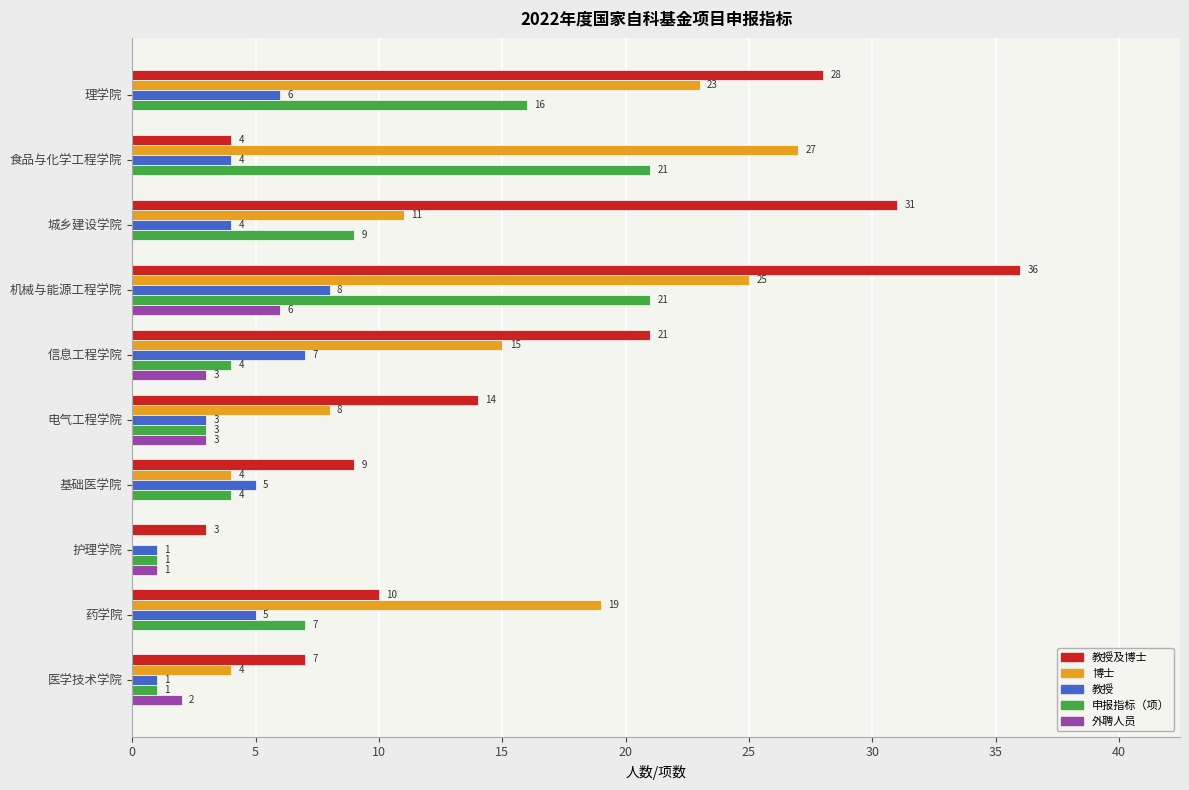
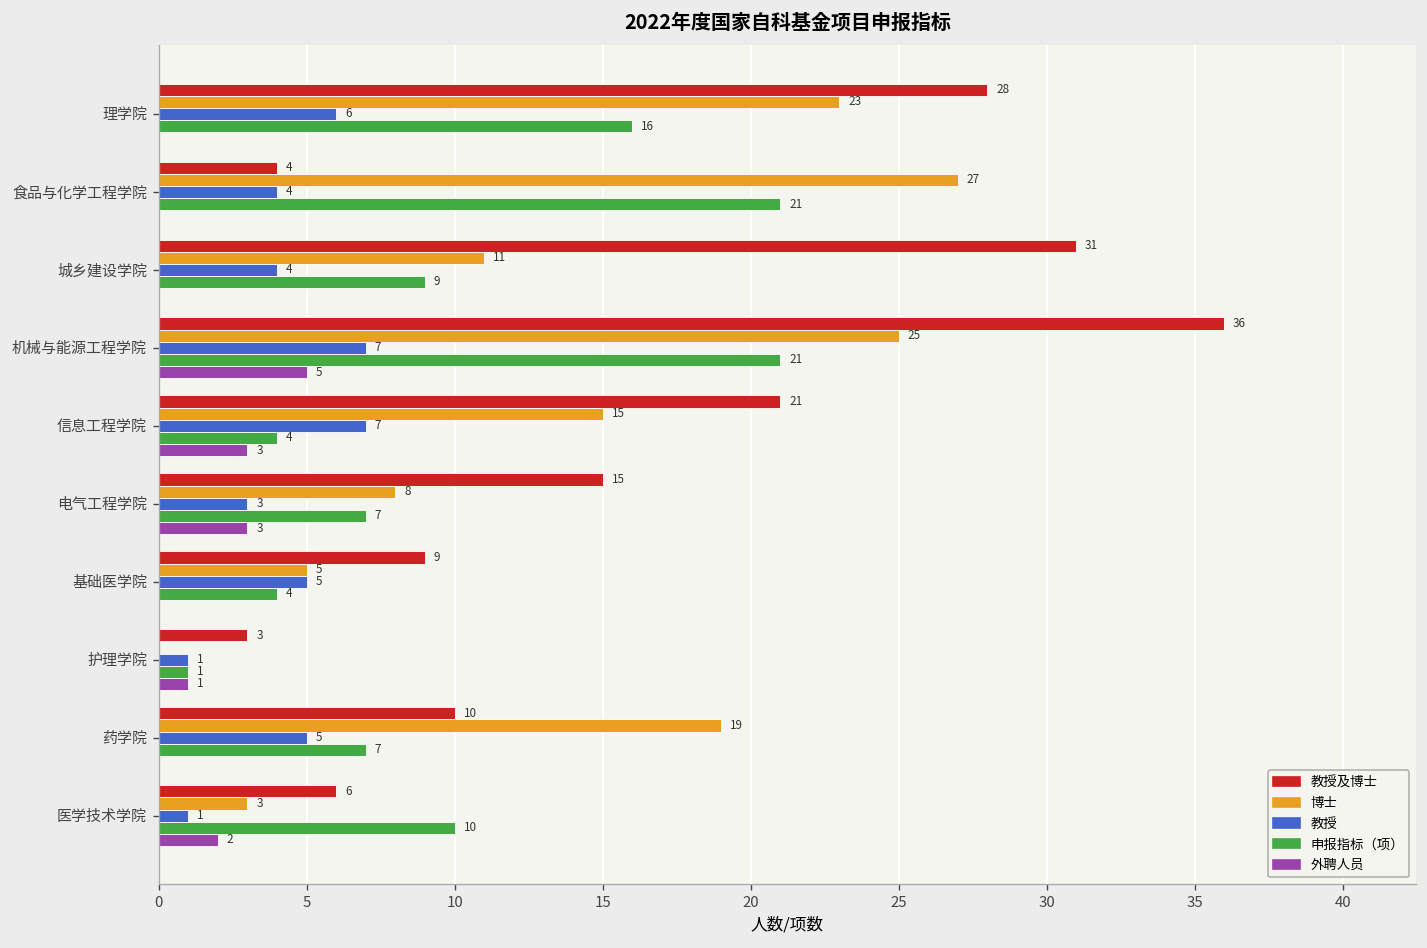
教授, 机械与能源工程学院: 8 -> 7
外聘人员, 机械与能源工程学院: 6 -> 5
教授及博士, 电气工程学院: 14 -> 15
申报指标（项）, 电气工程学院: 3 -> 7
博士, 基础医学院: 4 -> 5
教授及博士, 医学技术学院: 7 -> 6
博士, 医学技术学院: 4 -> 3
申报指标（项）, 医学技术学院: 1 -> 10
